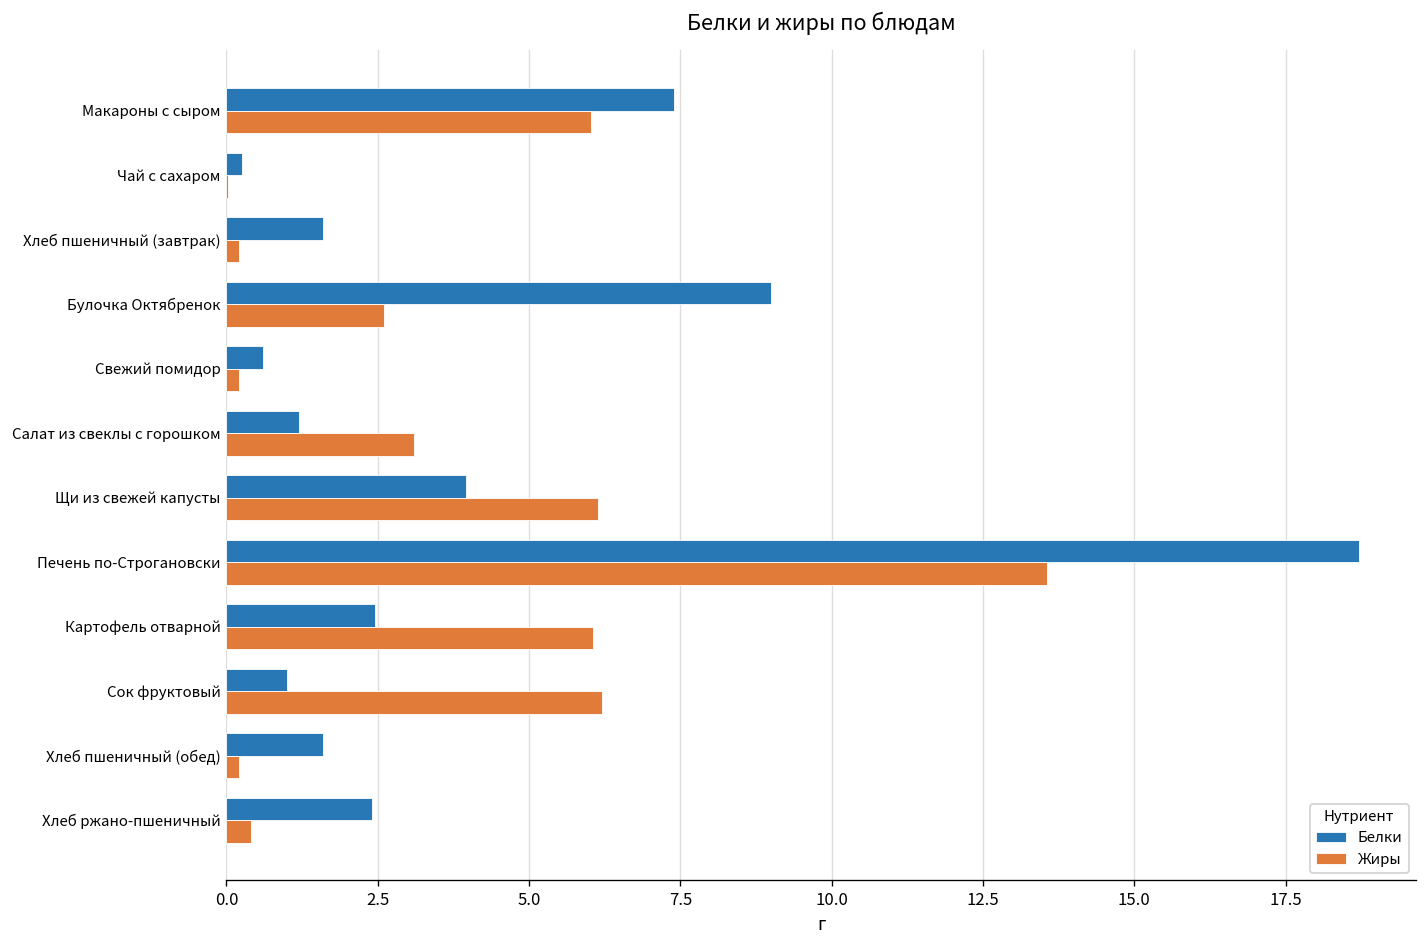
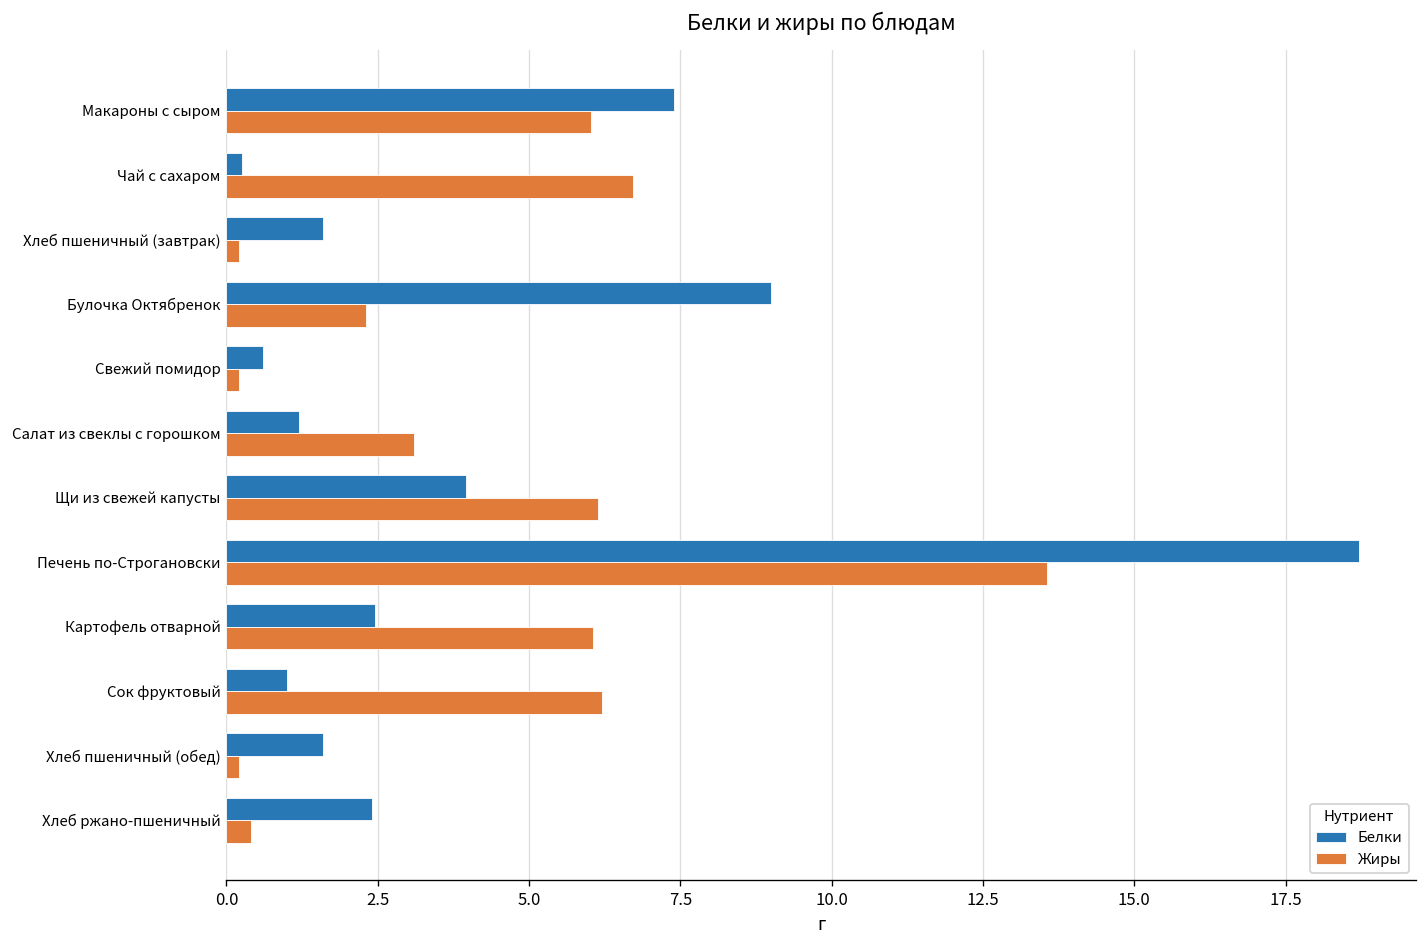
Жиры, Чай с сахаром: 0.0 -> 6.7
Жиры, Булочка Октябренок: 2.6 -> 2.3
